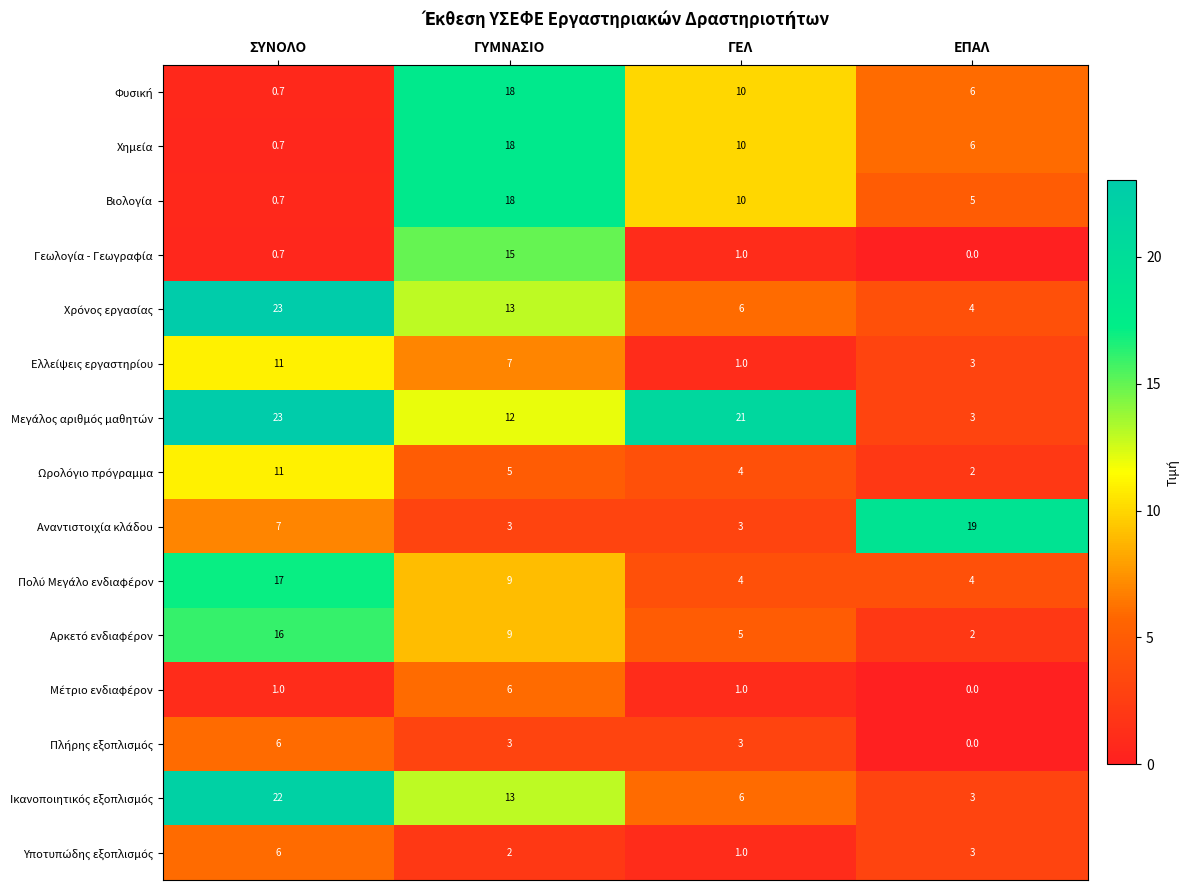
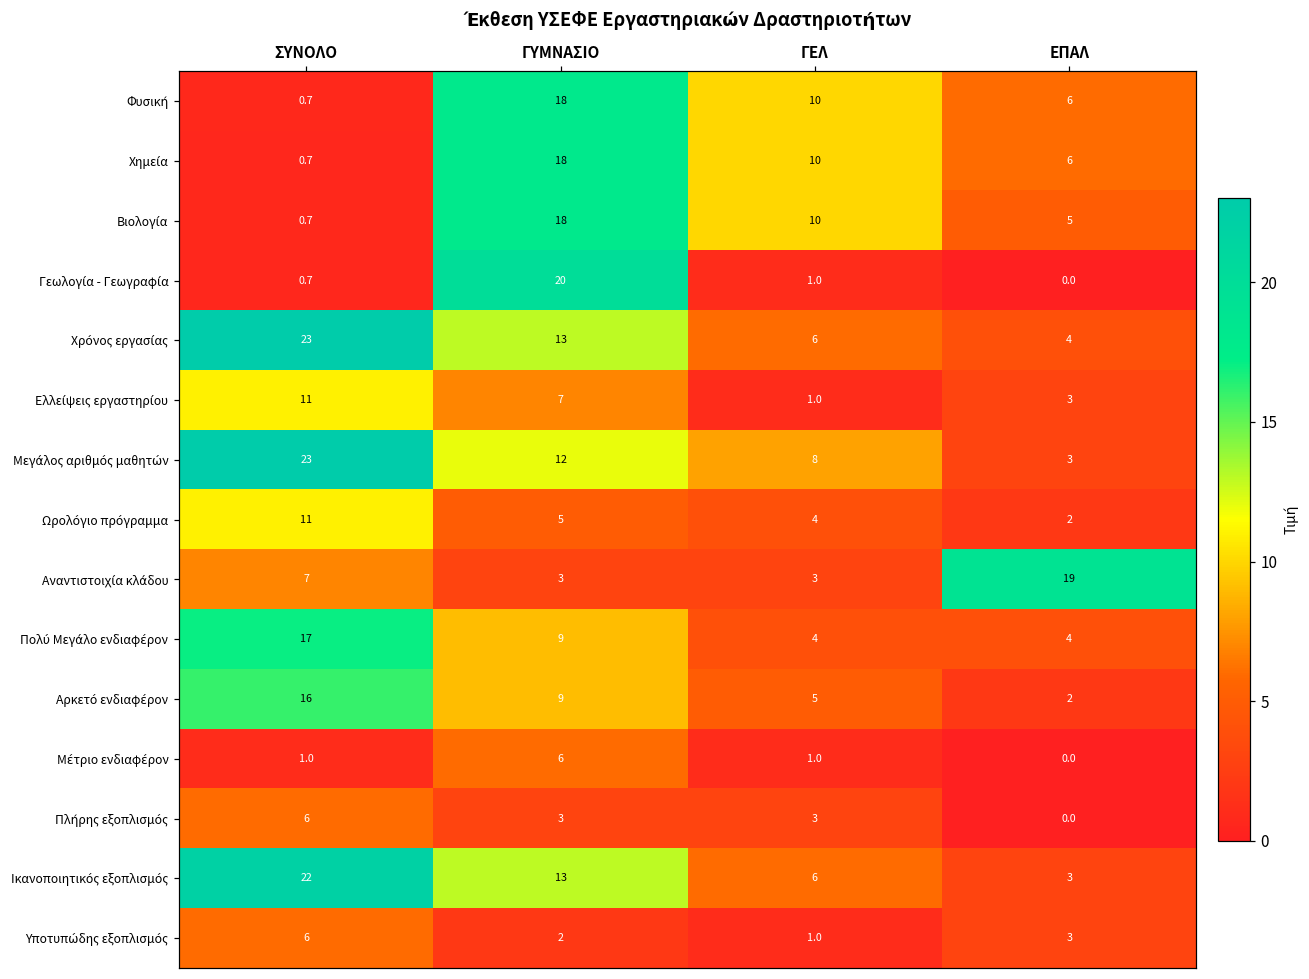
Γεωλογία - Γεωγραφία, ΓΥΜΝΑΣΙΟ: 15 -> 20
Μεγάλος αριθμός μαθητών, ΓΕΛ: 21 -> 8
